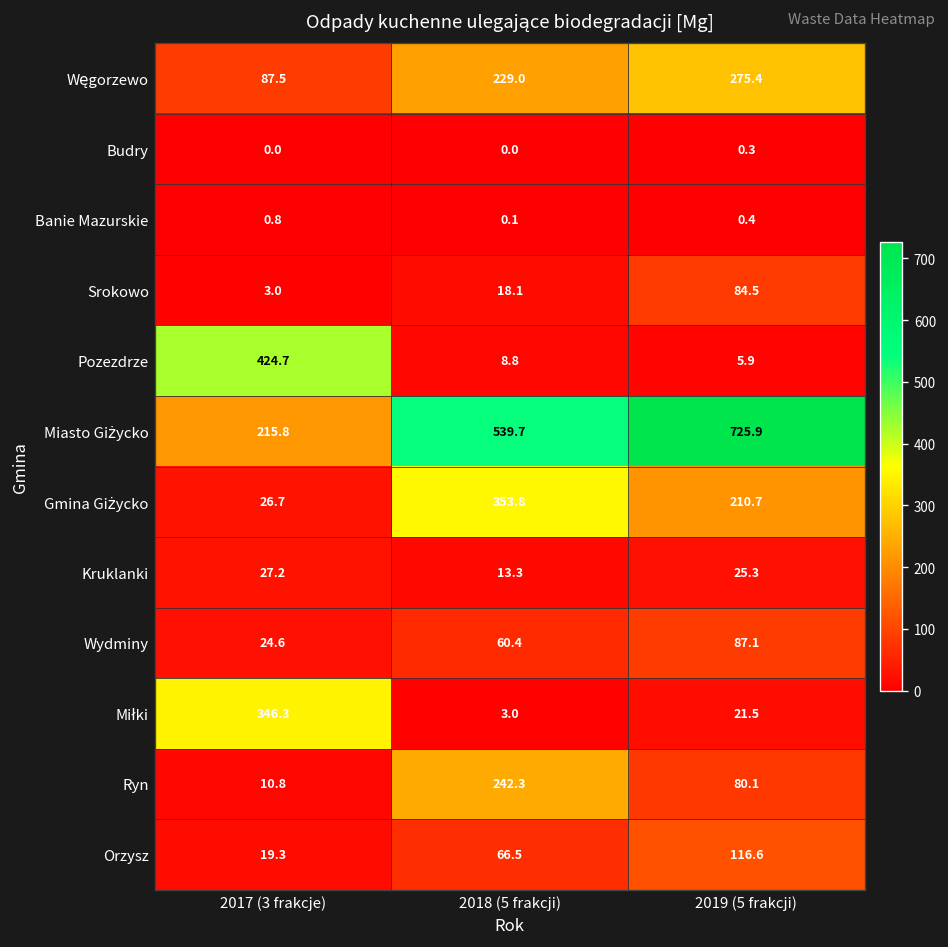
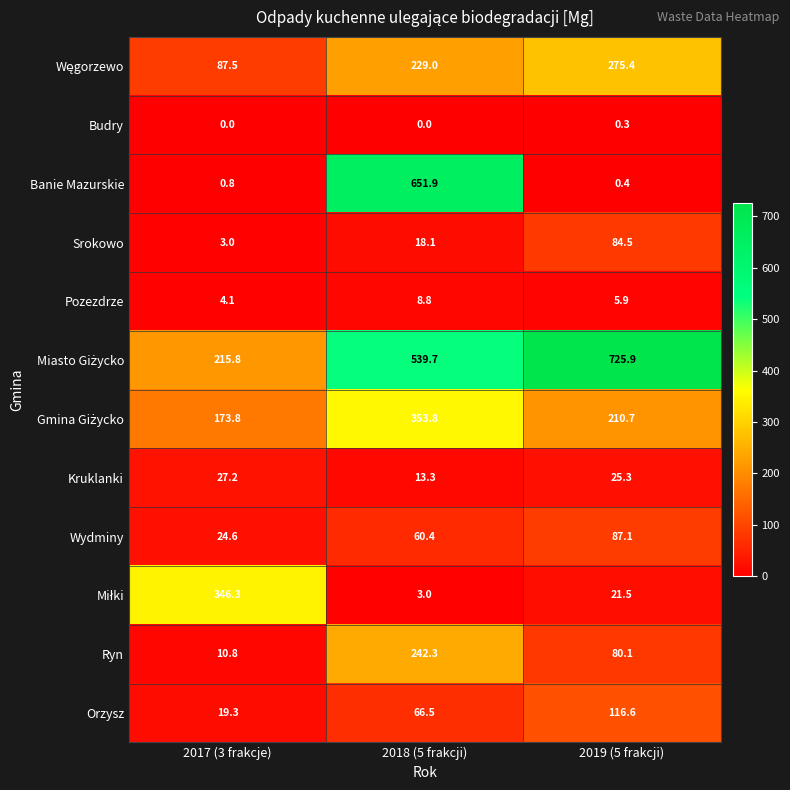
Banie Mazurskie, 2018 (5 frakcji): 0.1 -> 651.9
Pozezdrze, 2017 (3 frakcje): 424.7 -> 4.1
Gmina Giżycko, 2017 (3 frakcje): 26.7 -> 173.8
